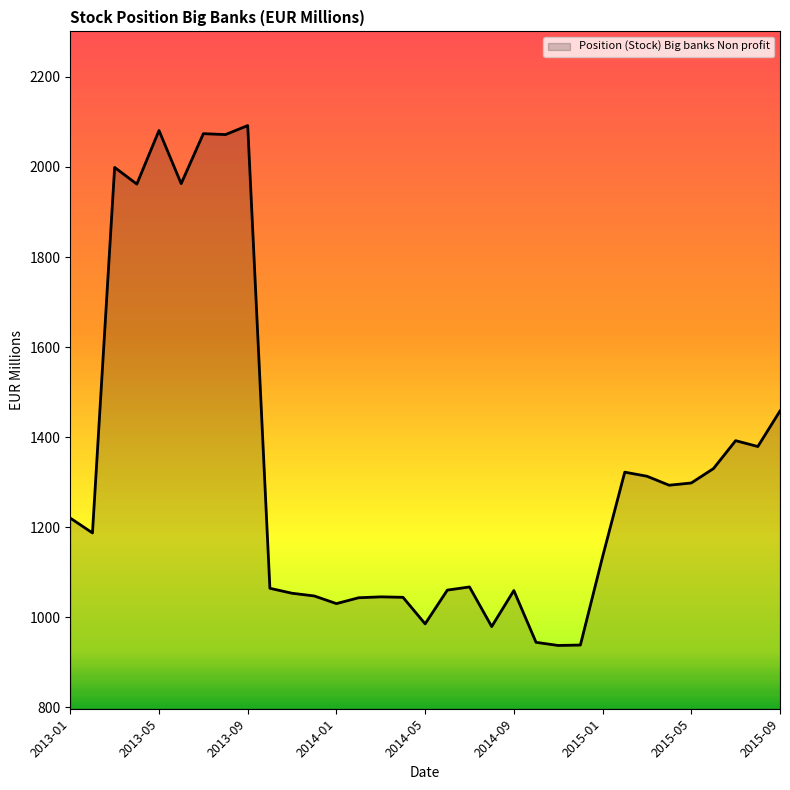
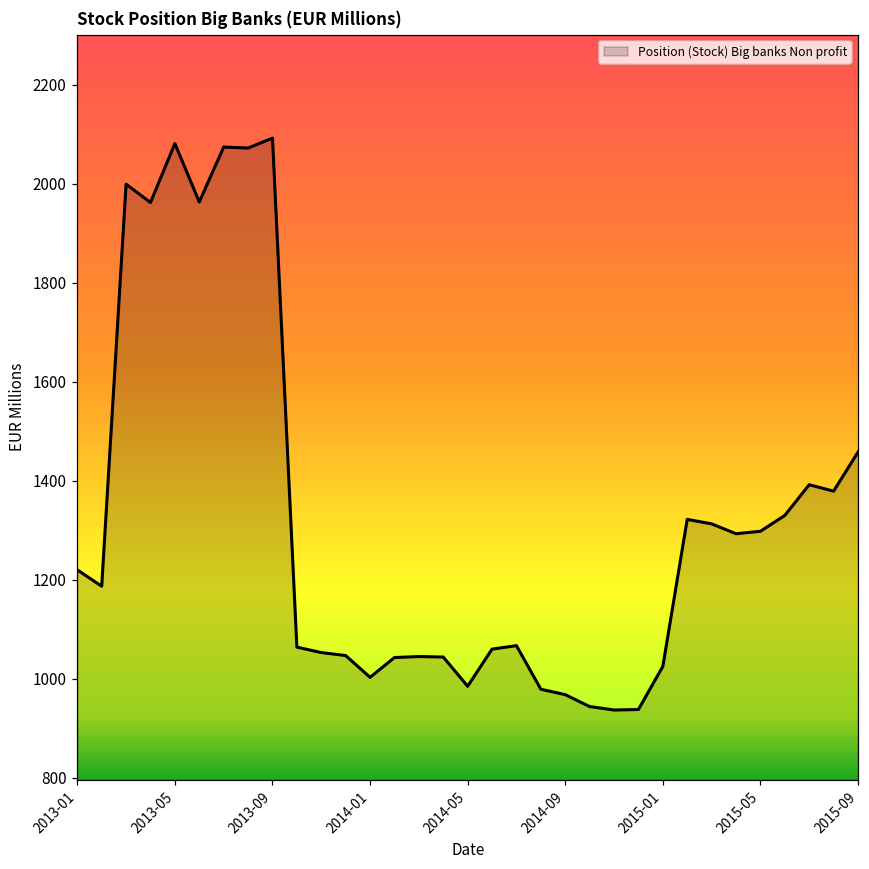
2014-01: 1030 -> 1000
2014-09: 1060 -> 970
2015-01: 1130 -> 1030
